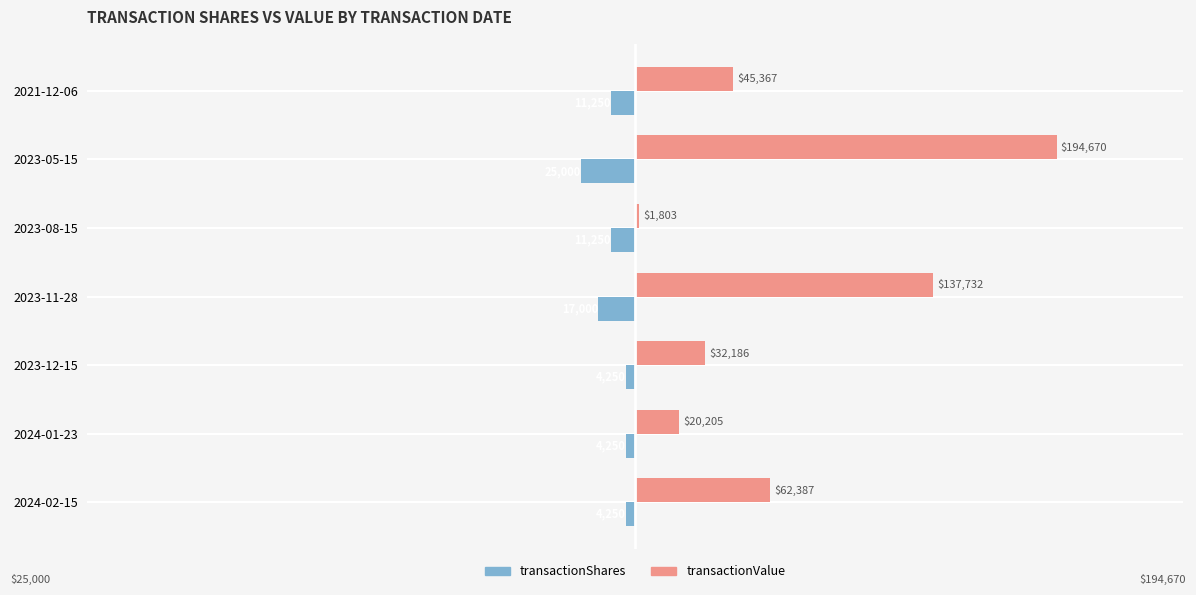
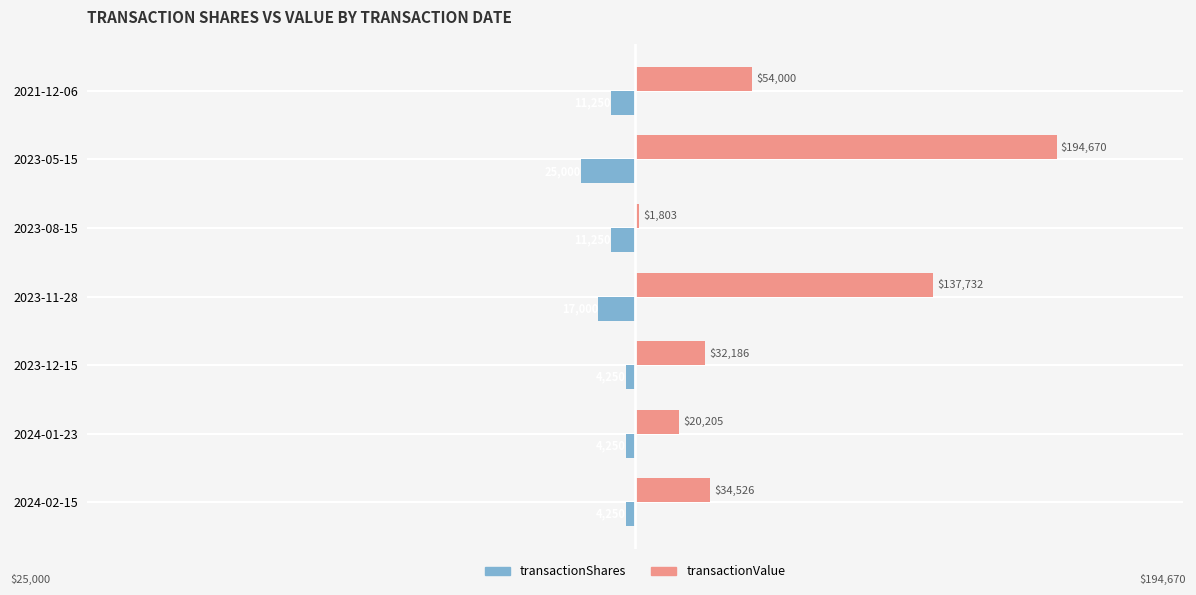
transactionValue, 2021-12-06: $45,367 -> $54,000
transactionValue, 2024-02-15: $62,387 -> $34,526
